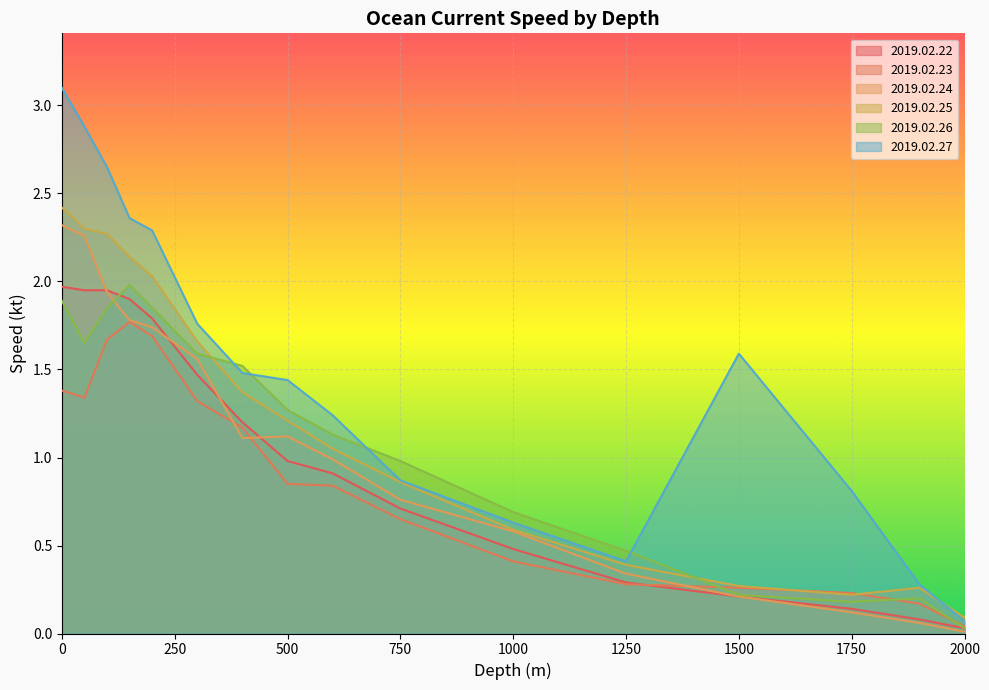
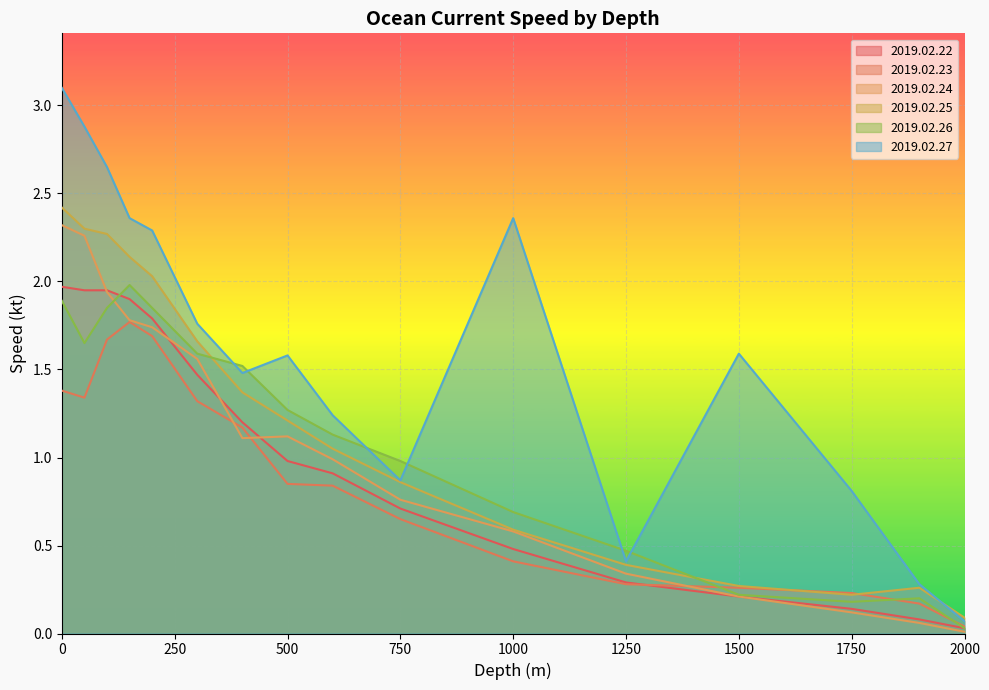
2019.02.27, 500: 1.44 -> 1.58
2019.02.27, 1000: 0.63 -> 2.36
